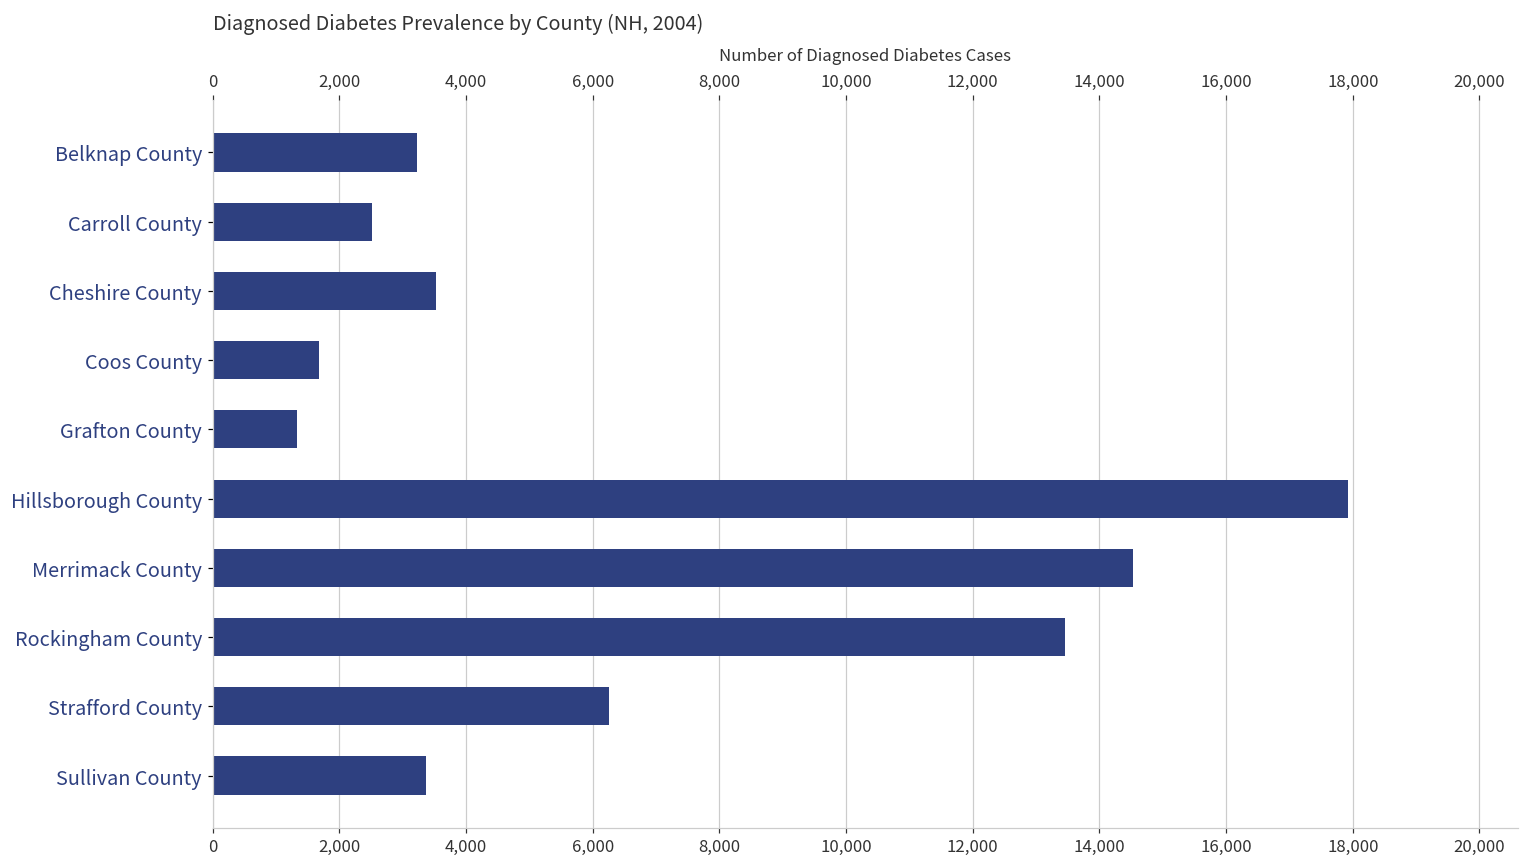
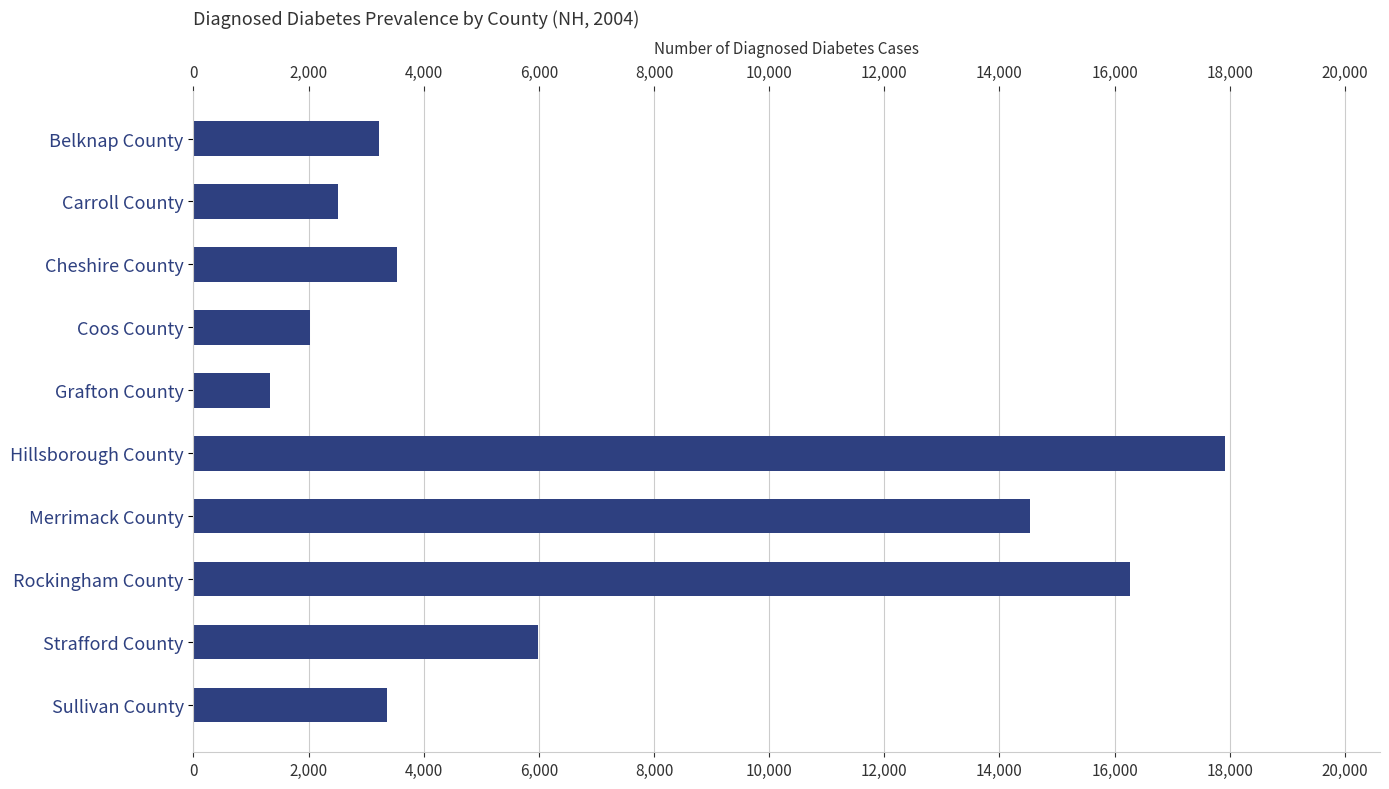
Coos County: 1,700 -> 2,000
Rockingham County: 13,500 -> 16,300
Strafford County: 6,300 -> 6,000
